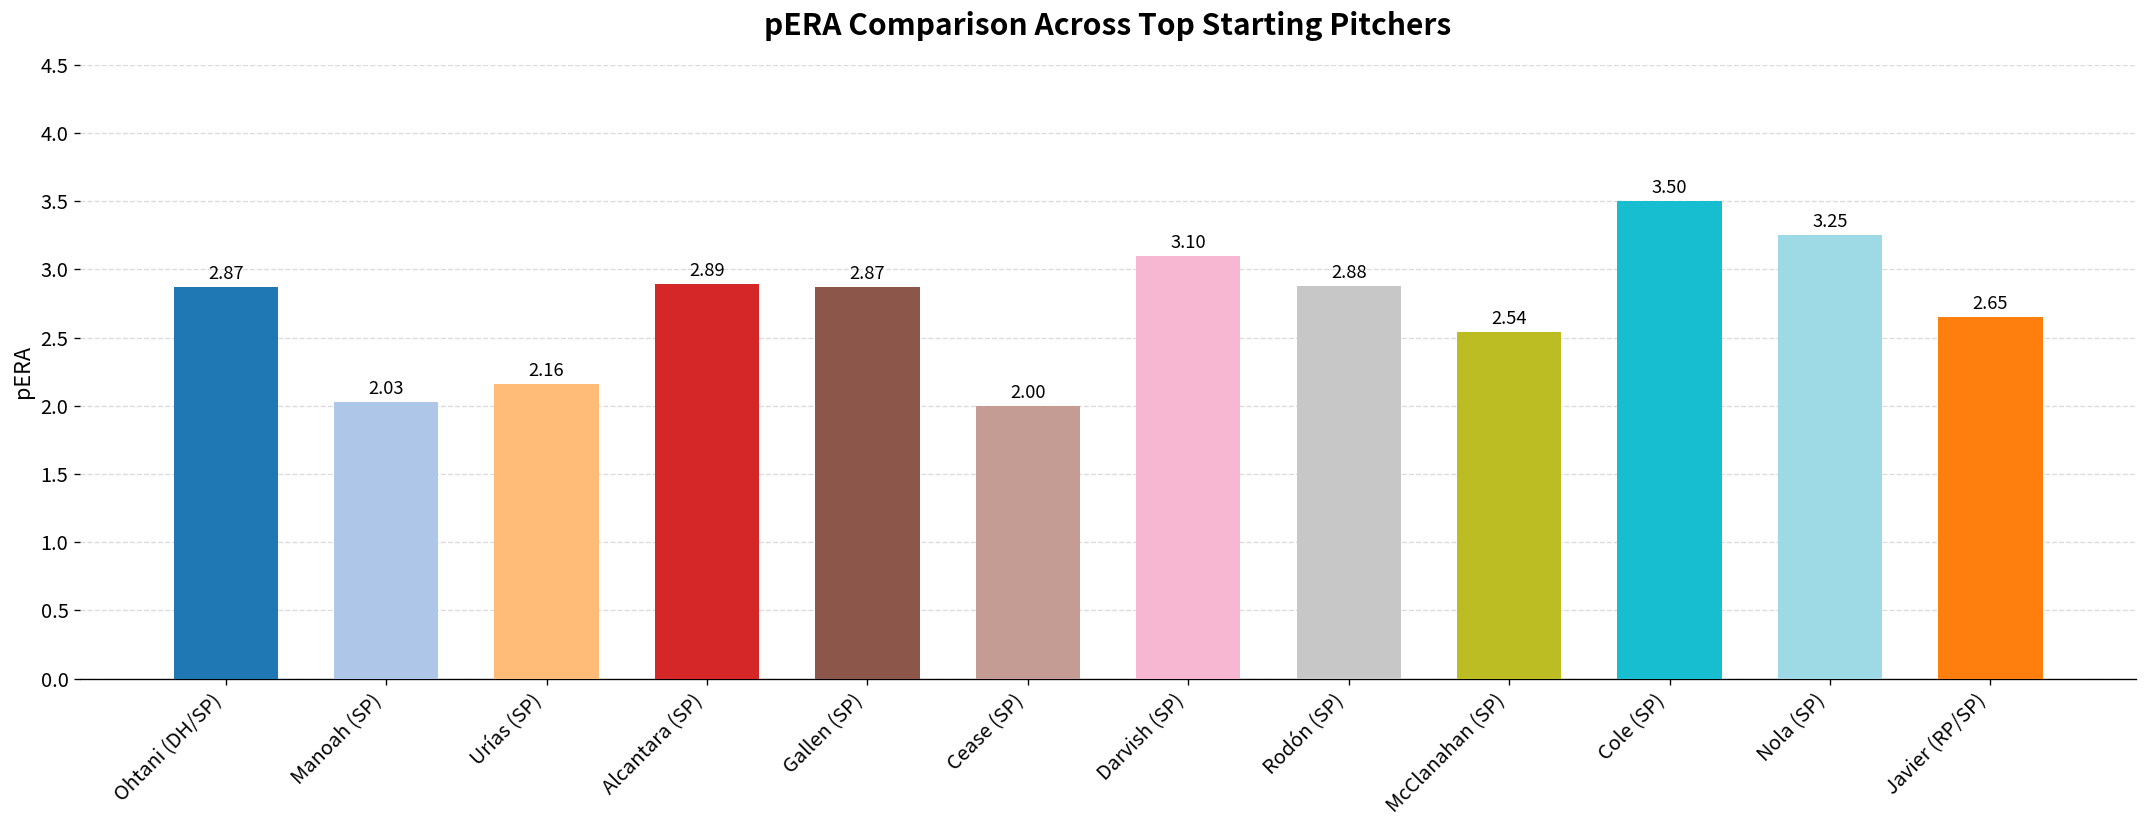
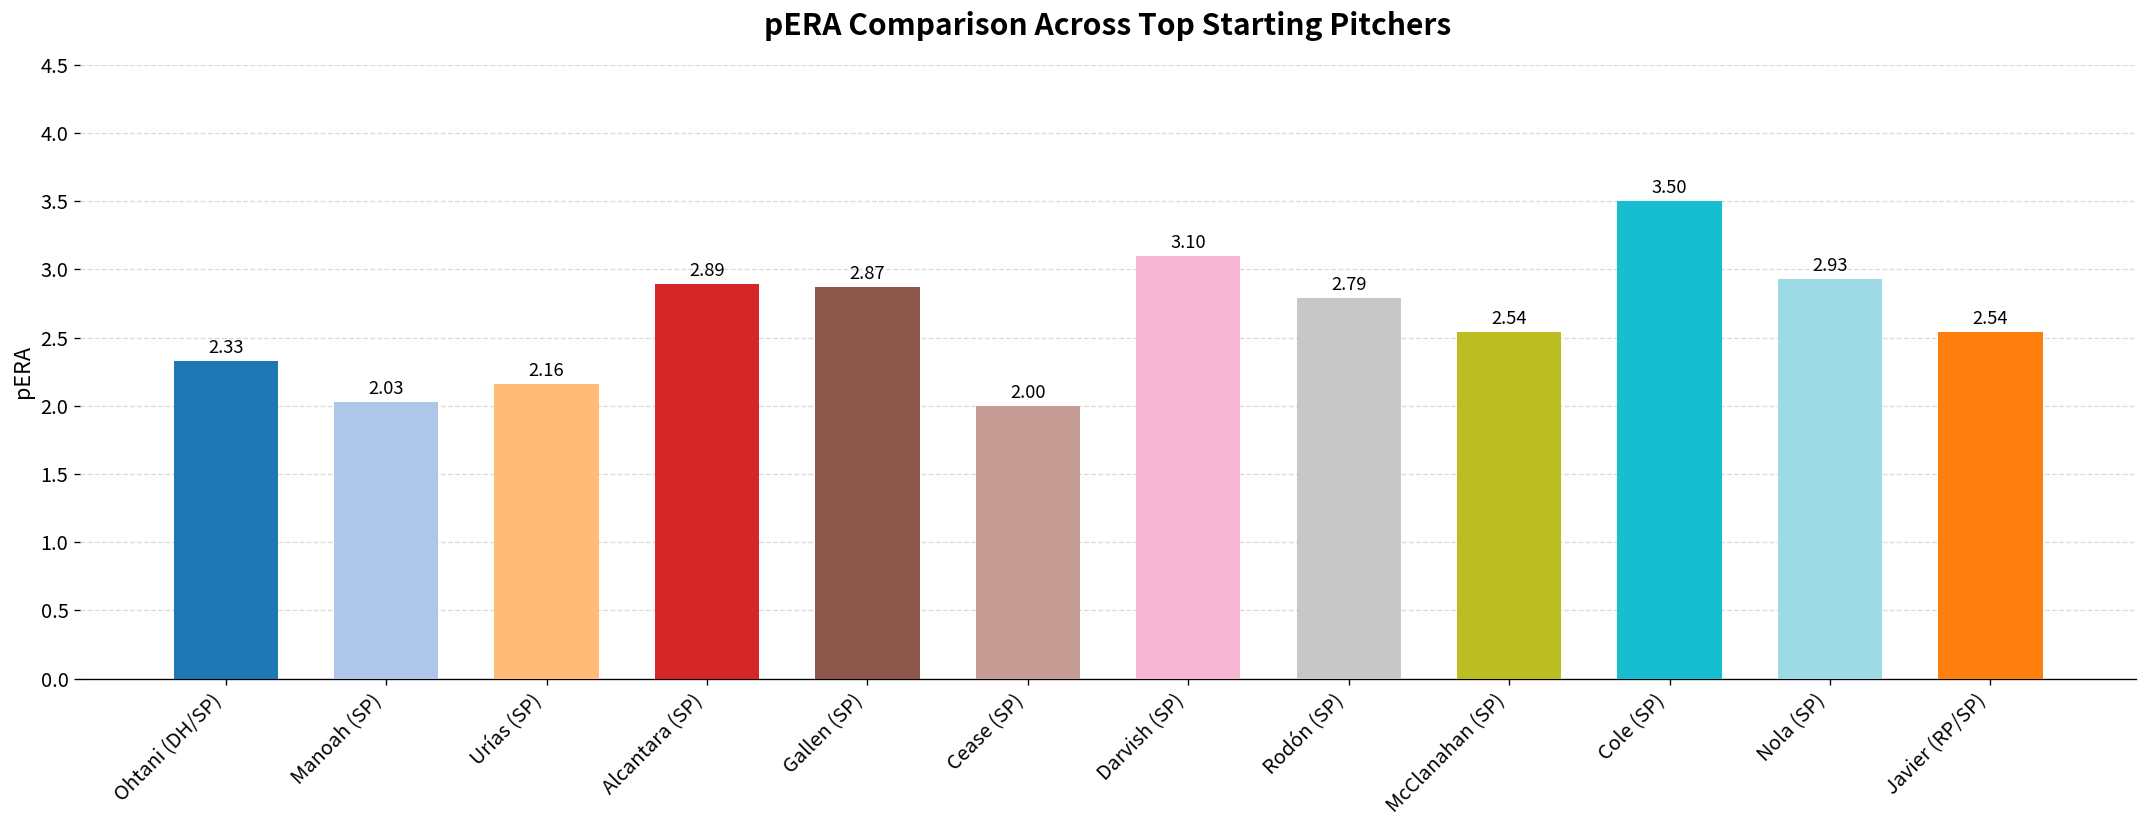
Ohtani (DH/SP): 2.87 -> 2.33
Rodón (SP): 2.88 -> 2.79
Nola (SP): 3.25 -> 2.93
Javier (RP/SP): 2.65 -> 2.54
